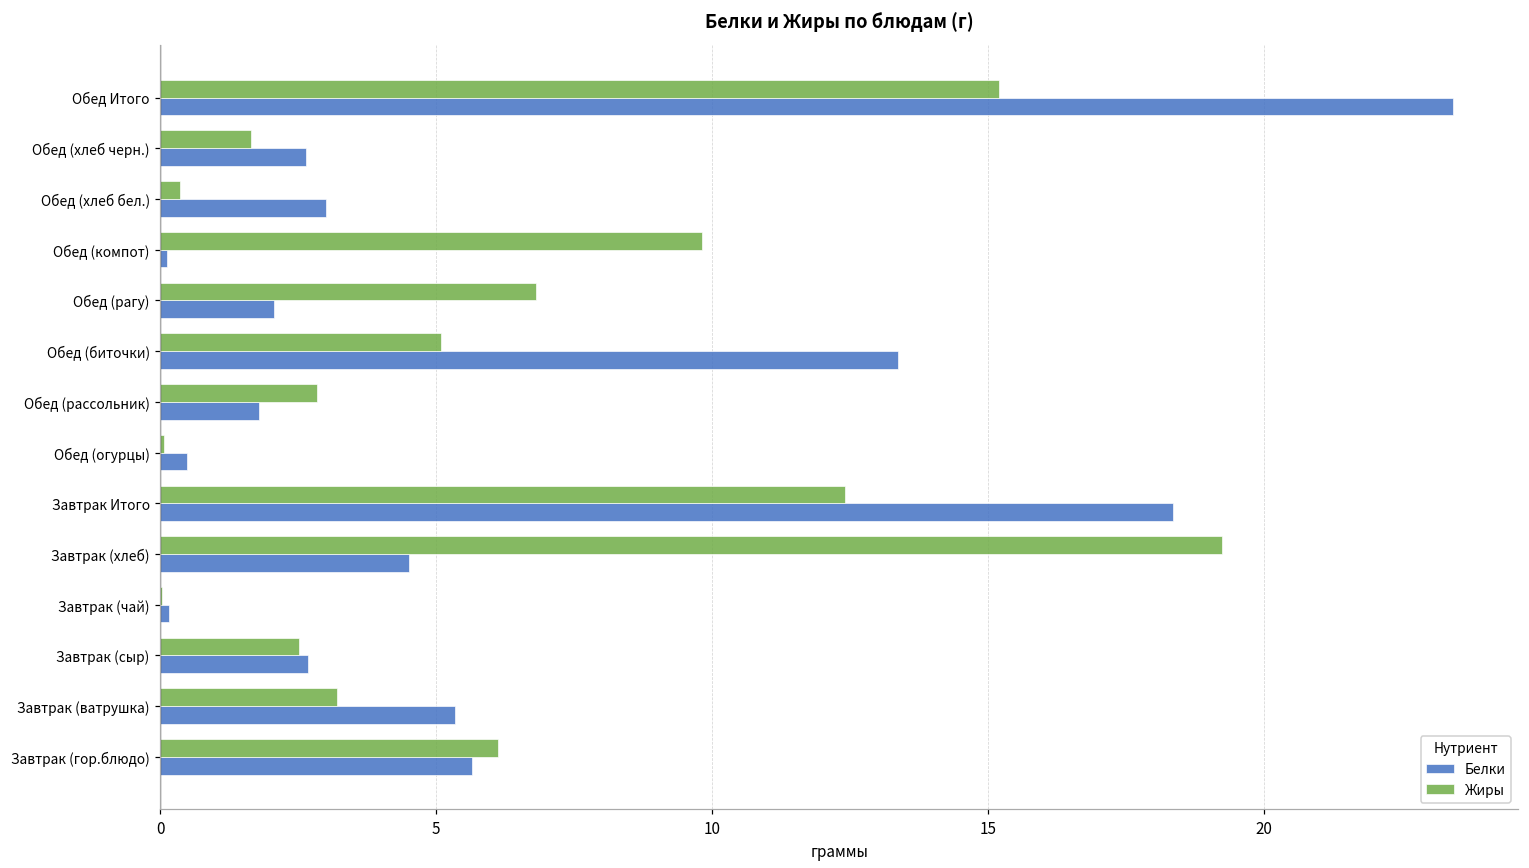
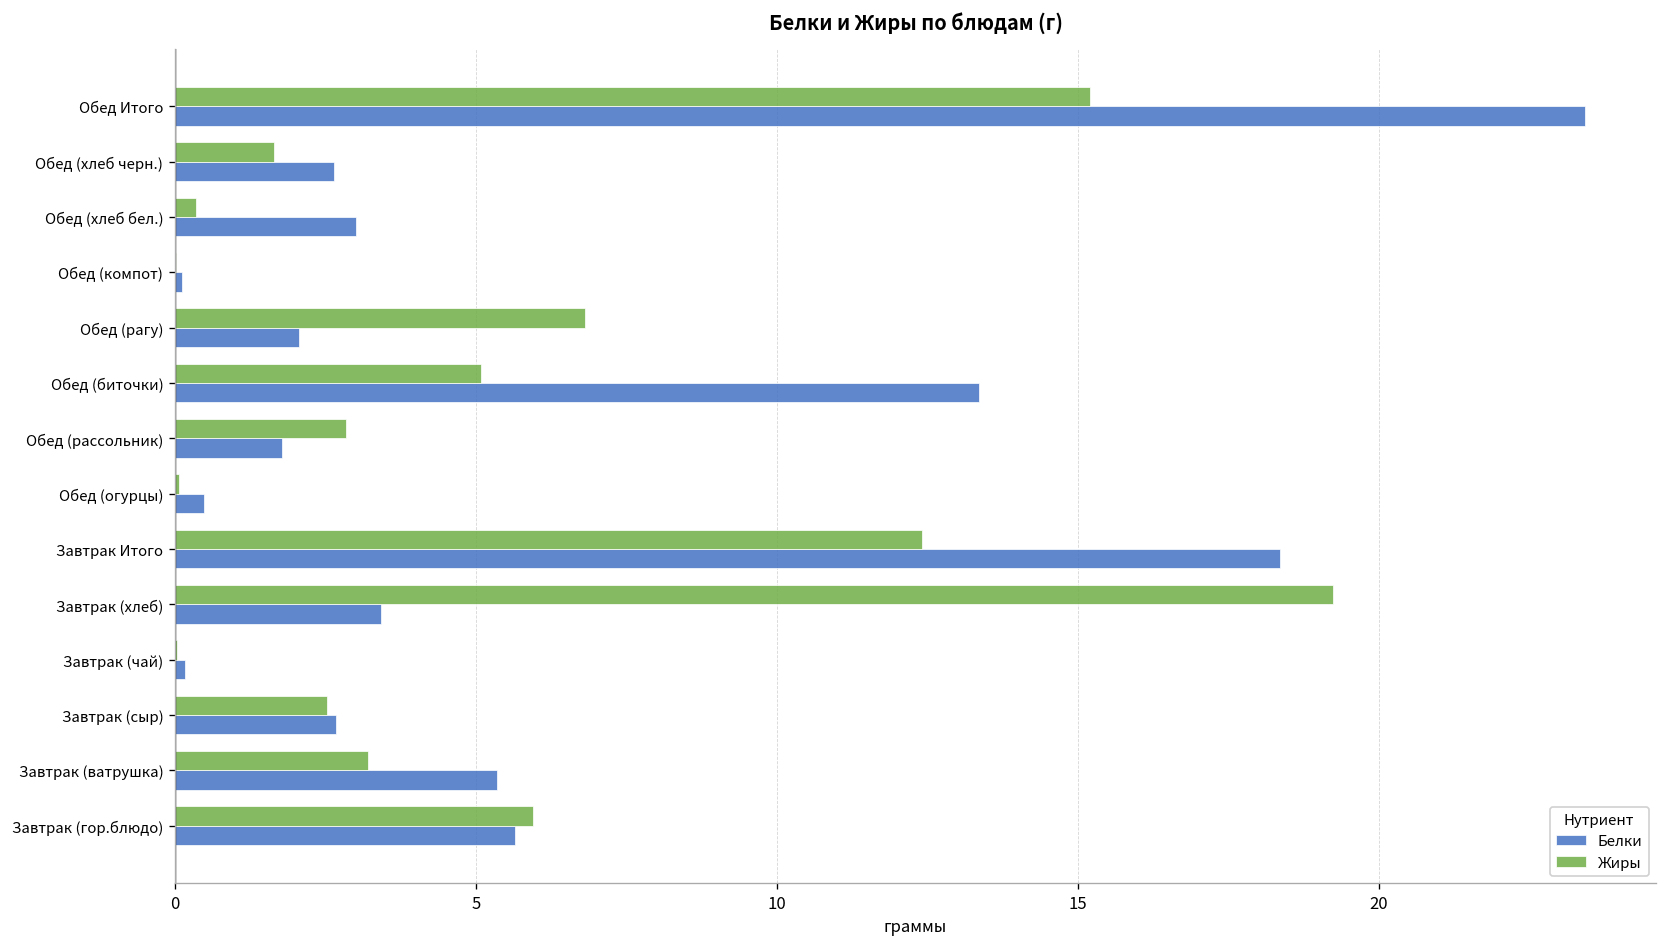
Жиры, Обед (компот): 9.8 -> 0.0
Белки, Завтрак (хлеб): 4.5 -> 3.4
Жиры, Завтрак (гор.блюдо): 6.1 -> 6.0
